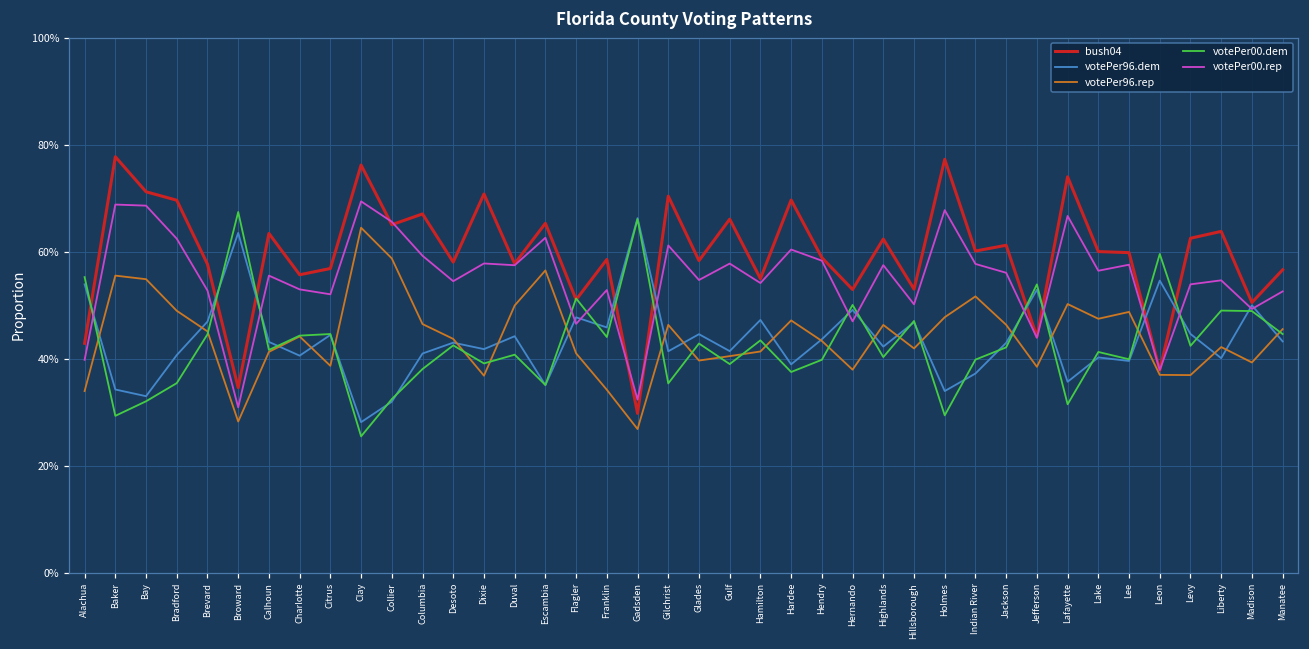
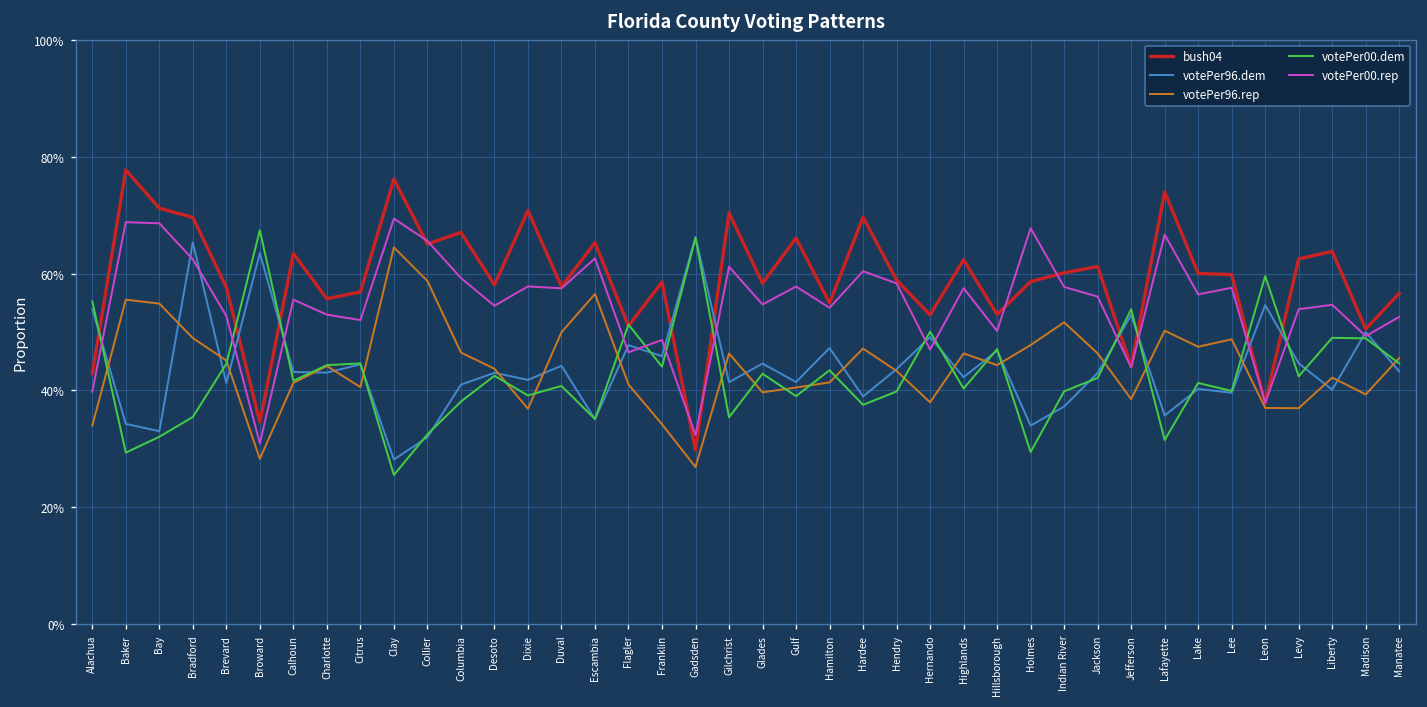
votePer96.dem, Bradford: 41% -> 65%
votePer96.dem, Brevard: 47% -> 41%
votePer96.dem, Charlotte: 41% -> 43%
votePer96.rep, Citrus: 39% -> 41%
votePer00.rep, Franklin: 53% -> 49%
votePer96.rep, Hillsborough: 42% -> 44%
bush04, Holmes: 77% -> 59%
